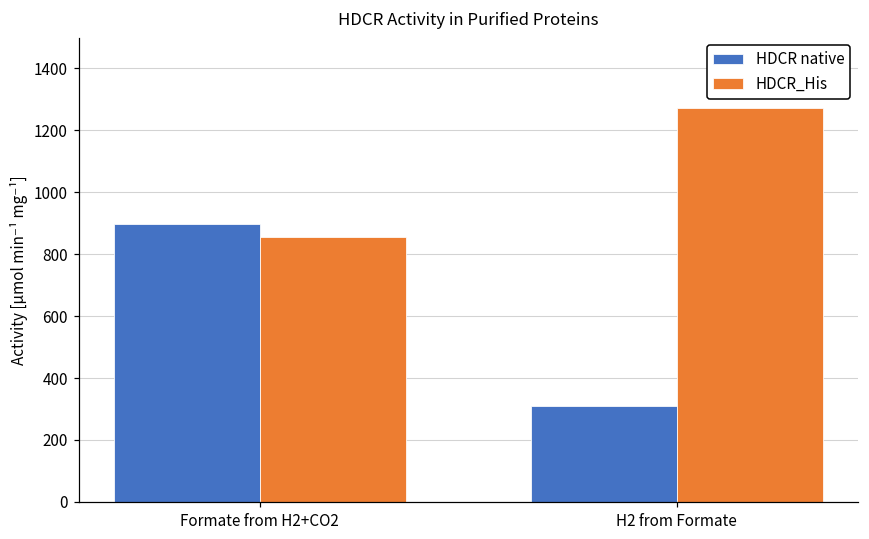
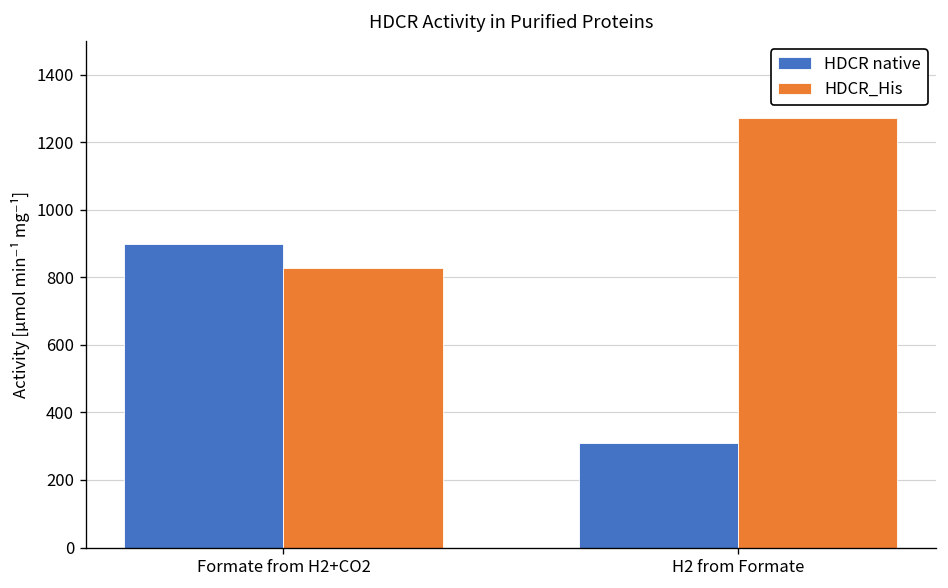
HDCR_His, Formate from H2+CO2: 860 -> 830
